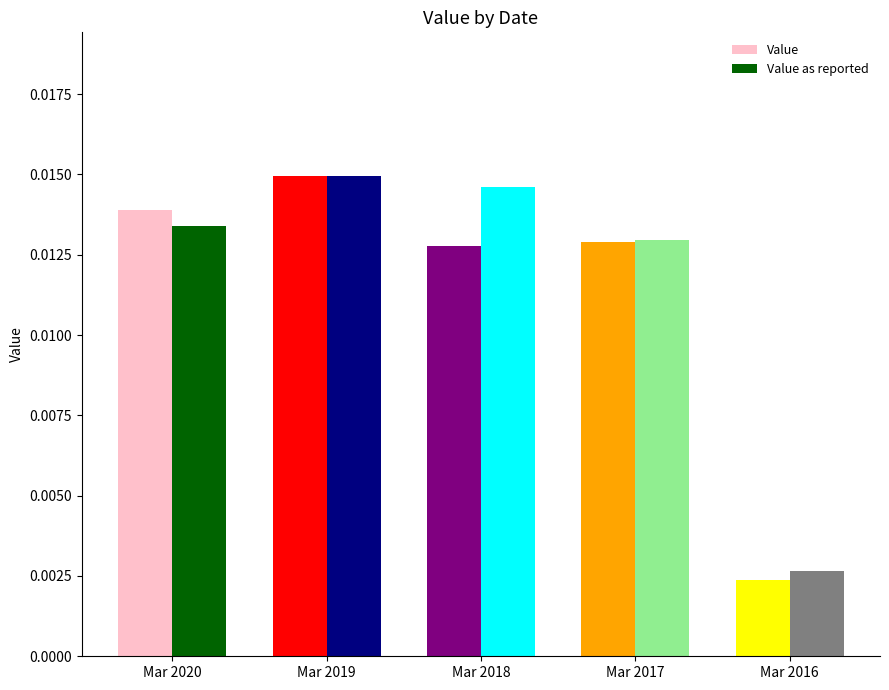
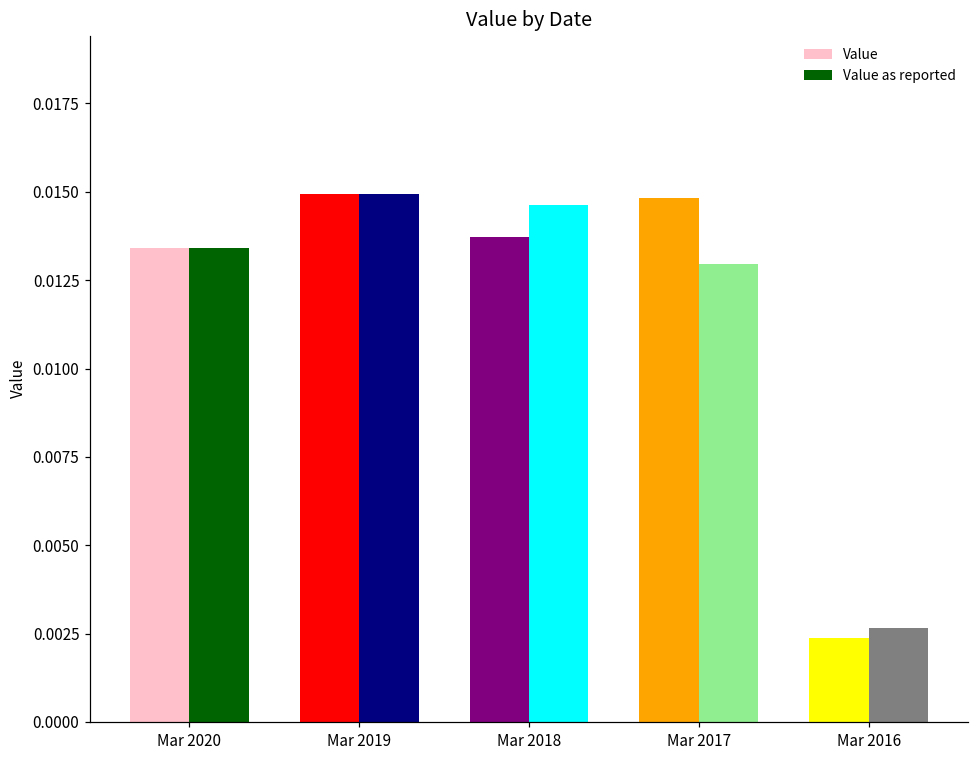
Value, Mar 2020: 0.0139 -> 0.0134
Value, Mar 2018: 0.0128 -> 0.0137
Value, Mar 2017: 0.0129 -> 0.0148
